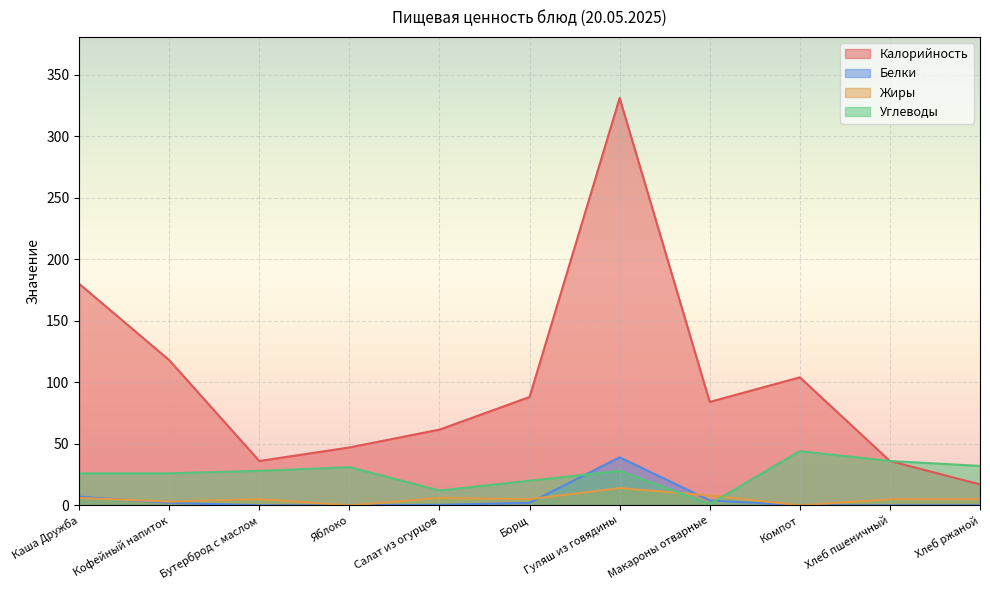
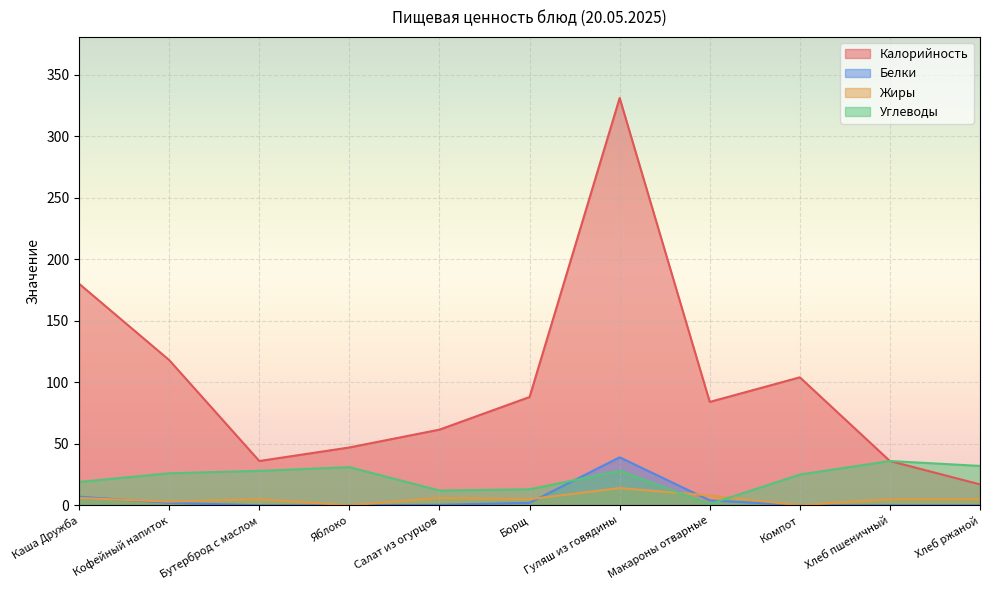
Углеводы, Каша Дружба: 26 -> 19
Углеводы, Борщ: 20 -> 13
Углеводы, Компот: 44 -> 25
